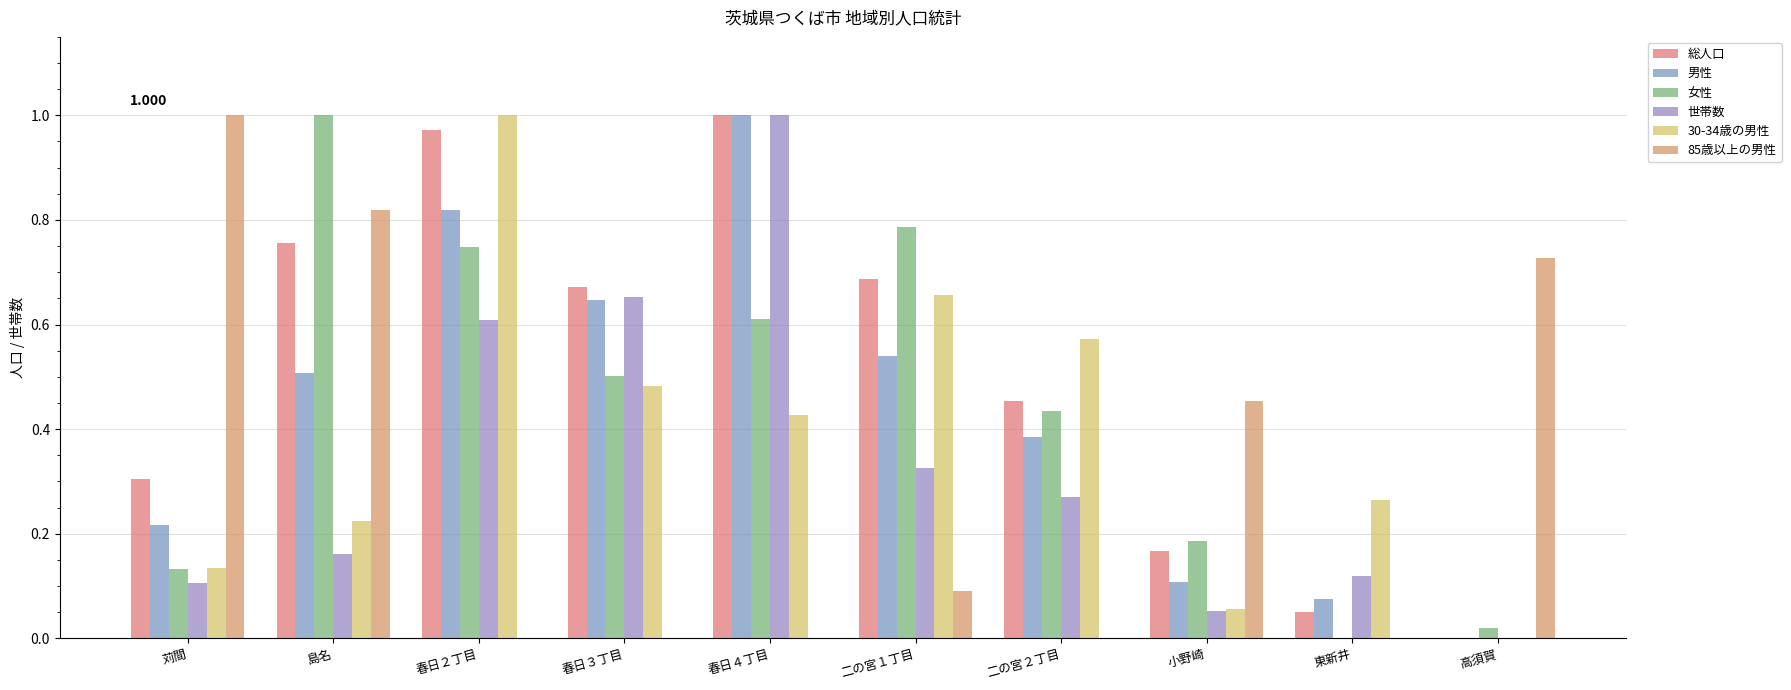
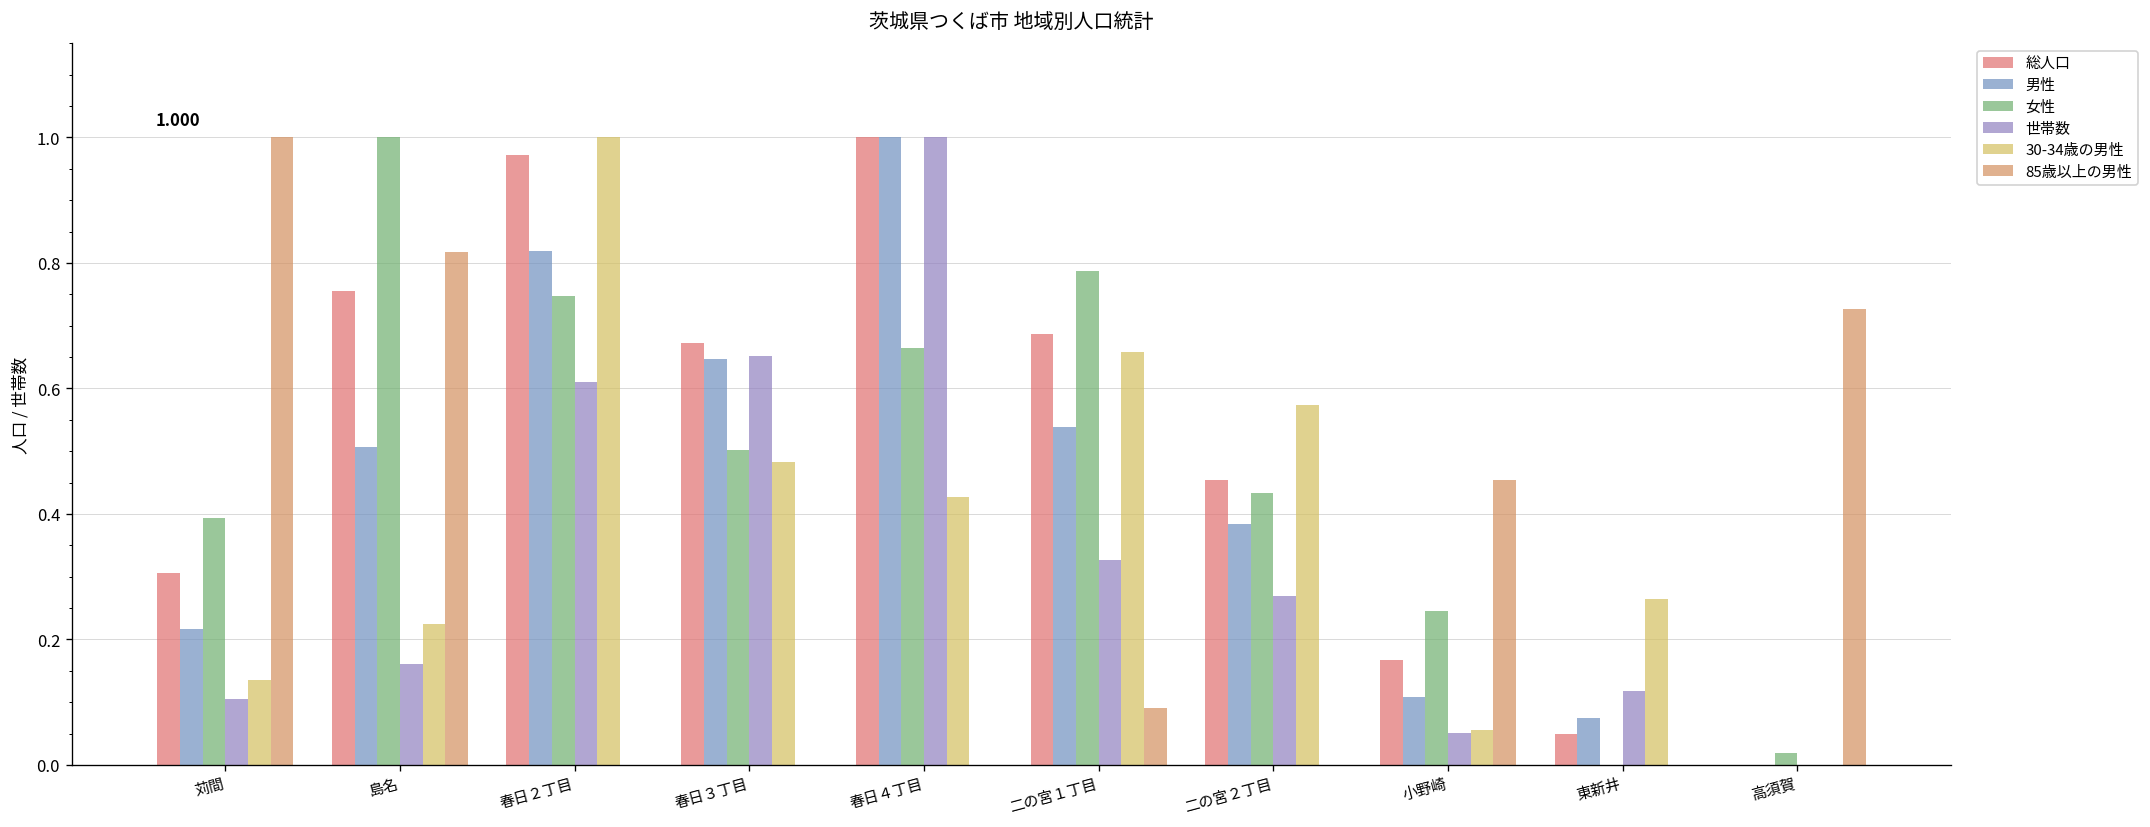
女性, 苅間: 0.13 -> 0.39
女性, 春日４丁目: 0.61 -> 0.66
女性, 小野崎: 0.19 -> 0.25
